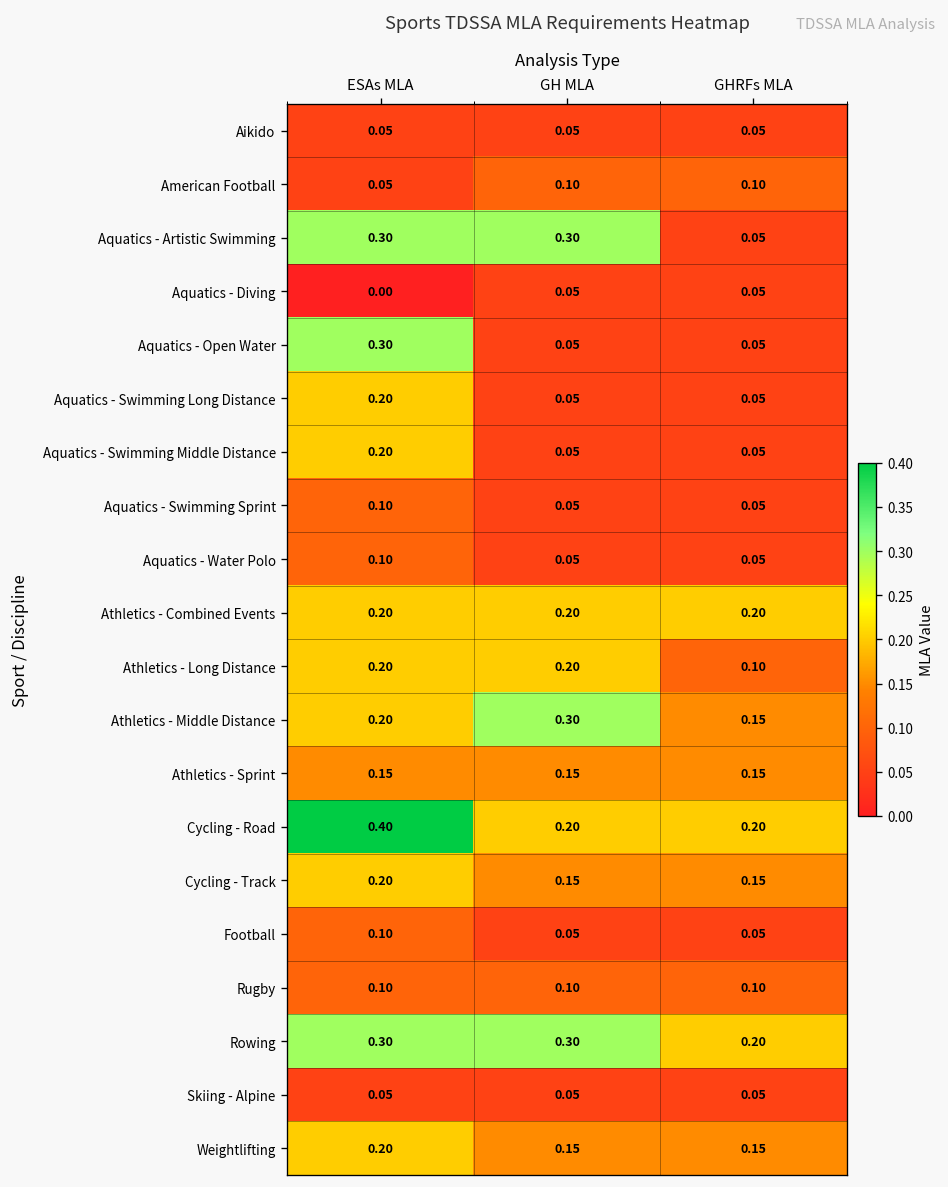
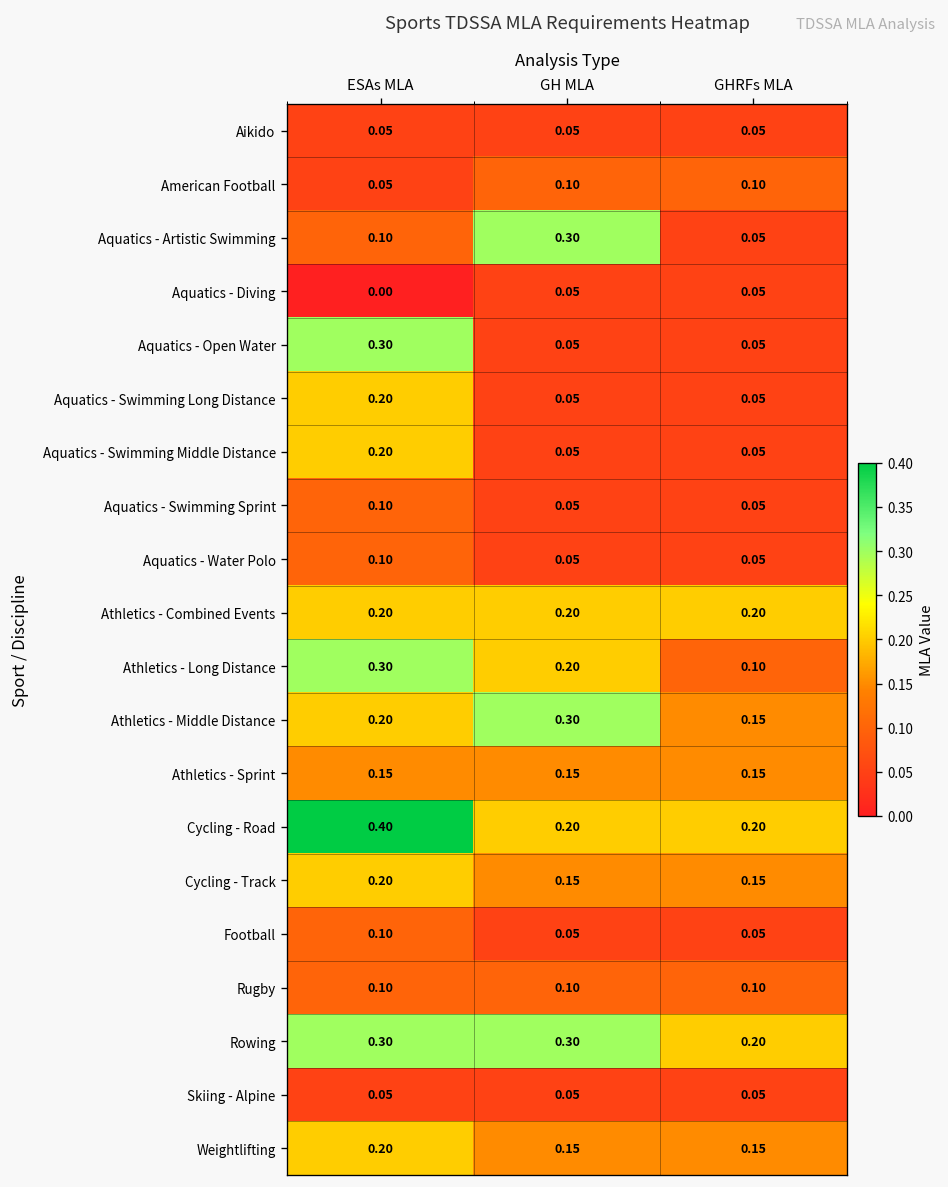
Aquatics - Artistic Swimming, ESAs MLA: 0.30 -> 0.10
Athletics - Long Distance, ESAs MLA: 0.20 -> 0.30
